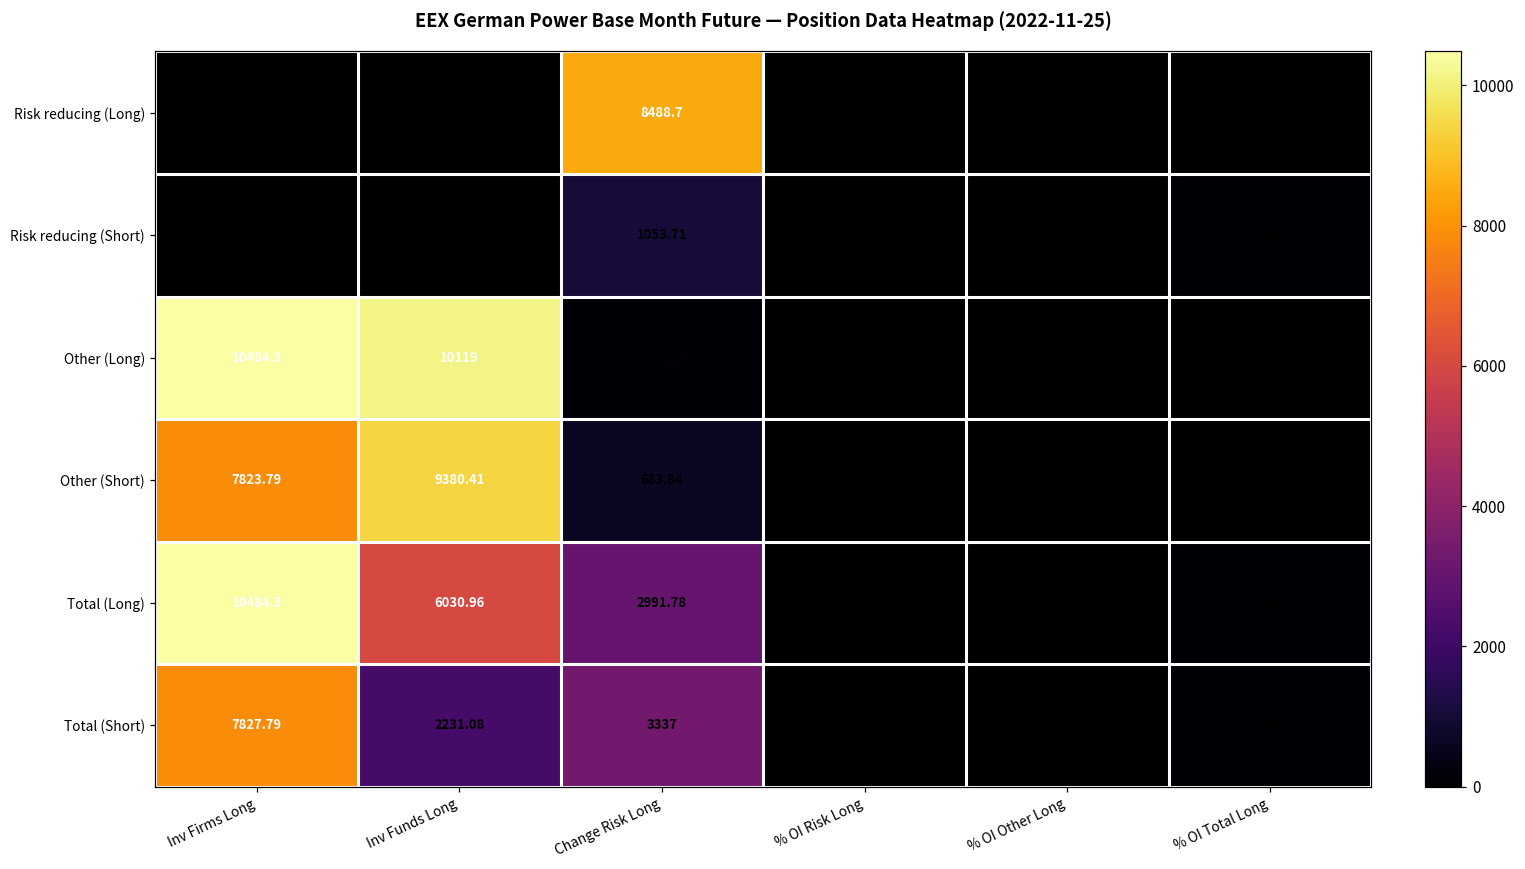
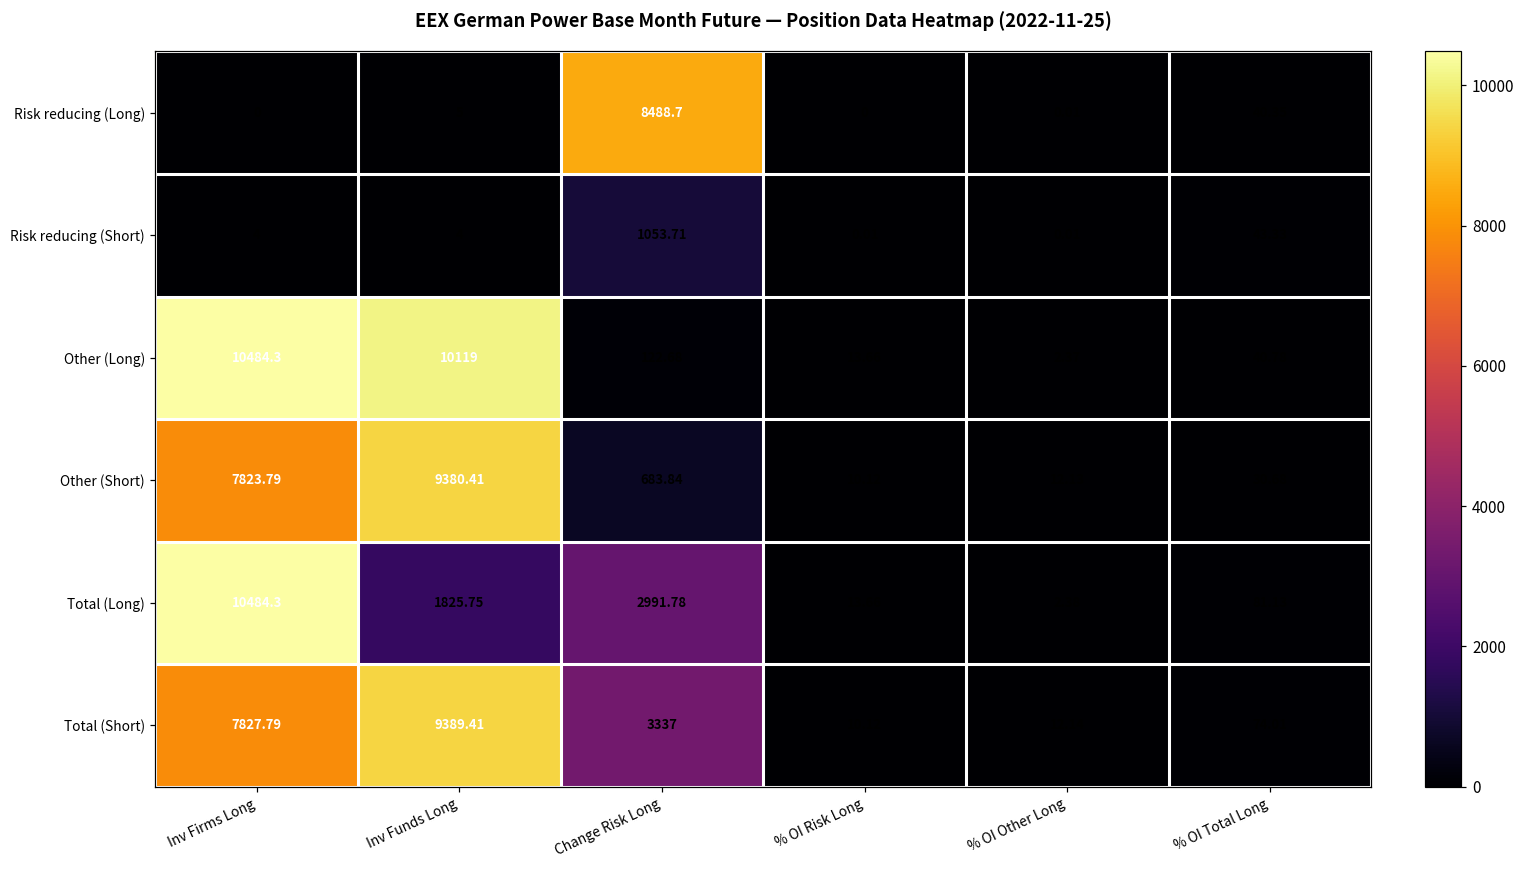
Total (Long), Inv Funds Long: 6030.96 -> 1825.75
Total (Short), Inv Funds Long: 2231.08 -> 9389.41
